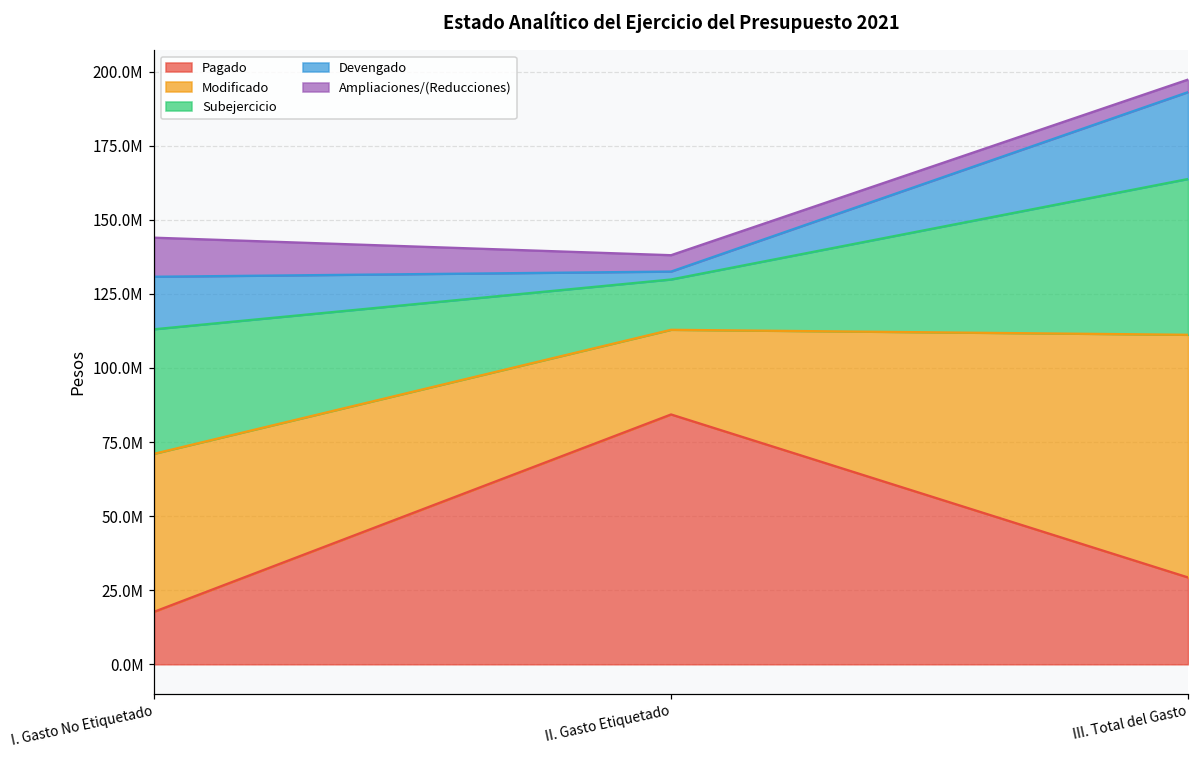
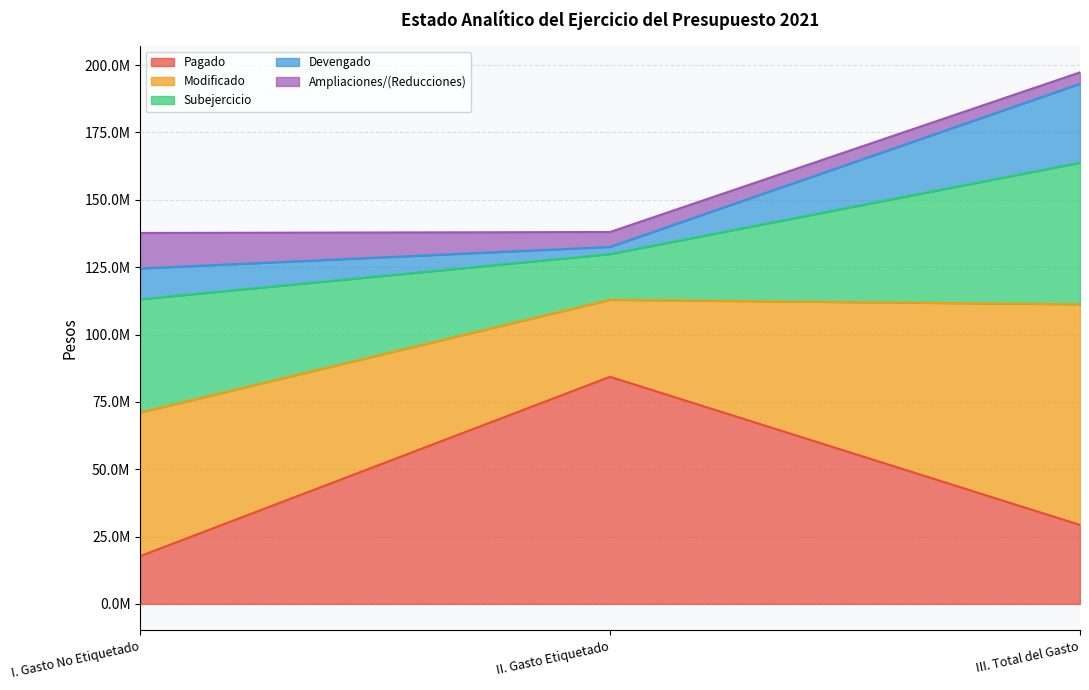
Devengado, I. Gasto No Etiquetado: 18000000 -> 11000000
